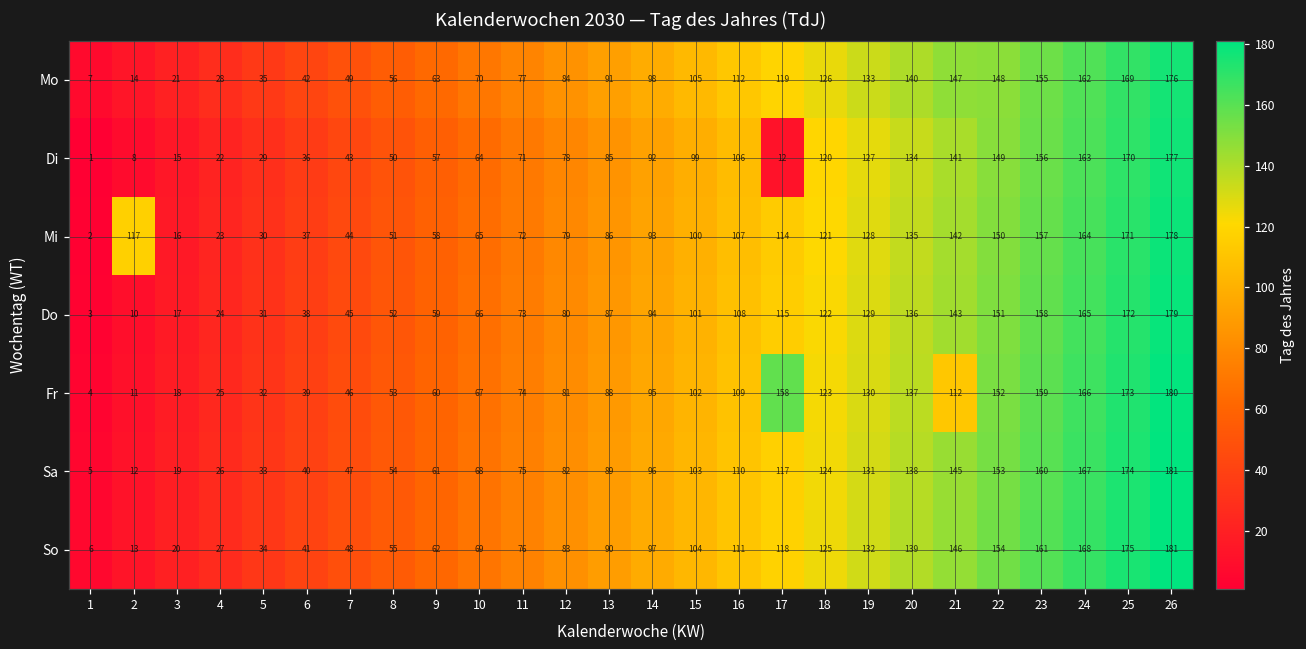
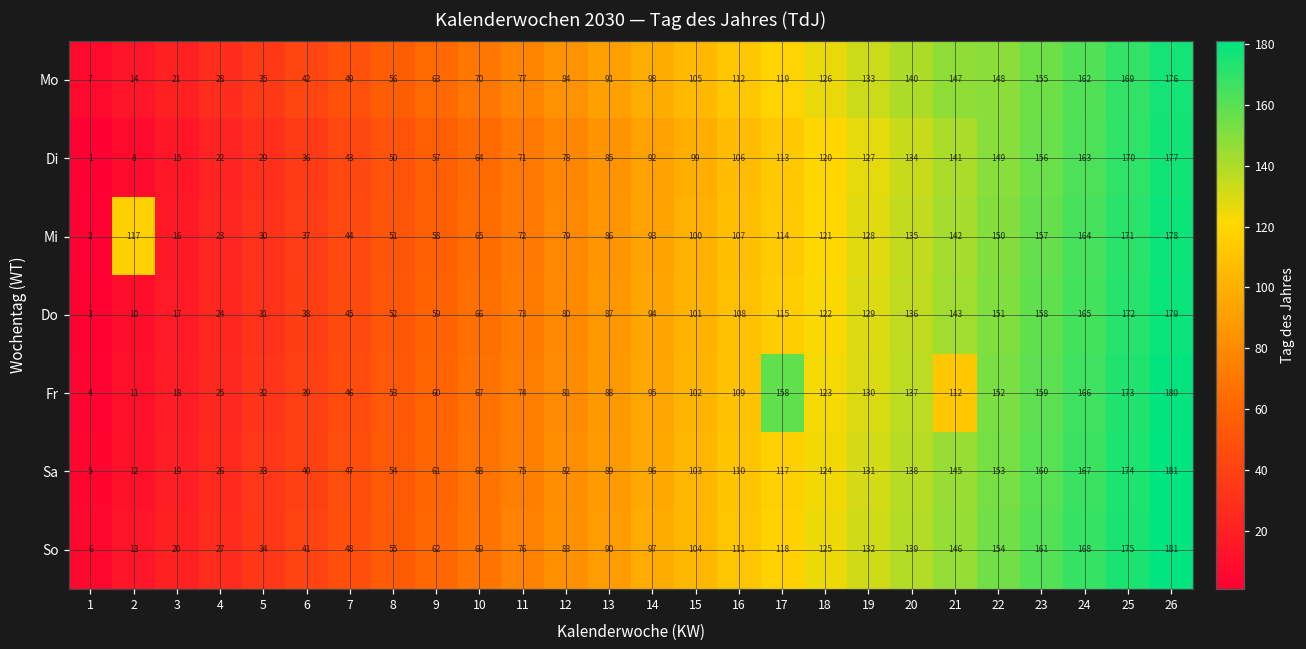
Di, 17: 12 -> 113
